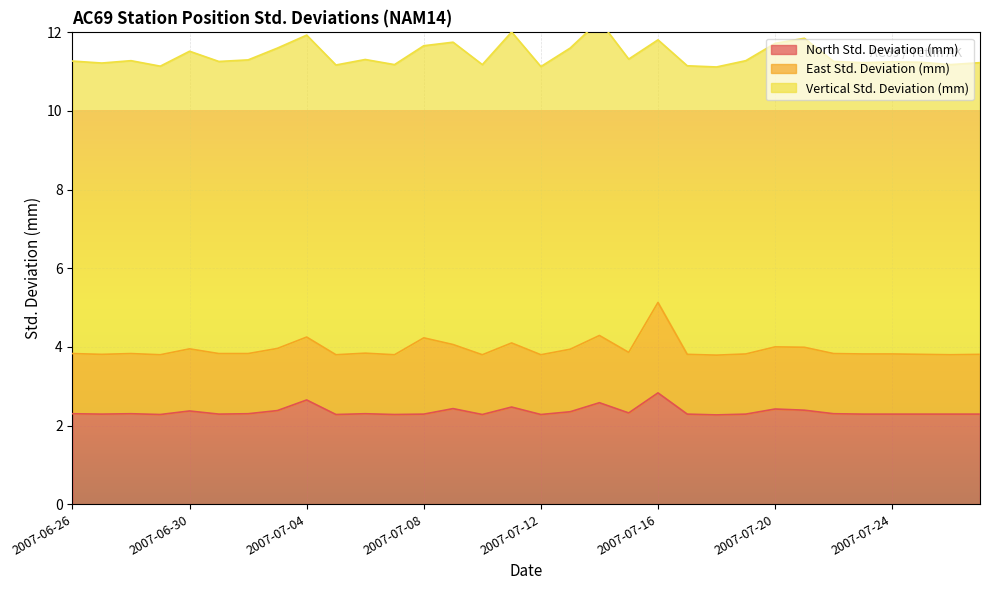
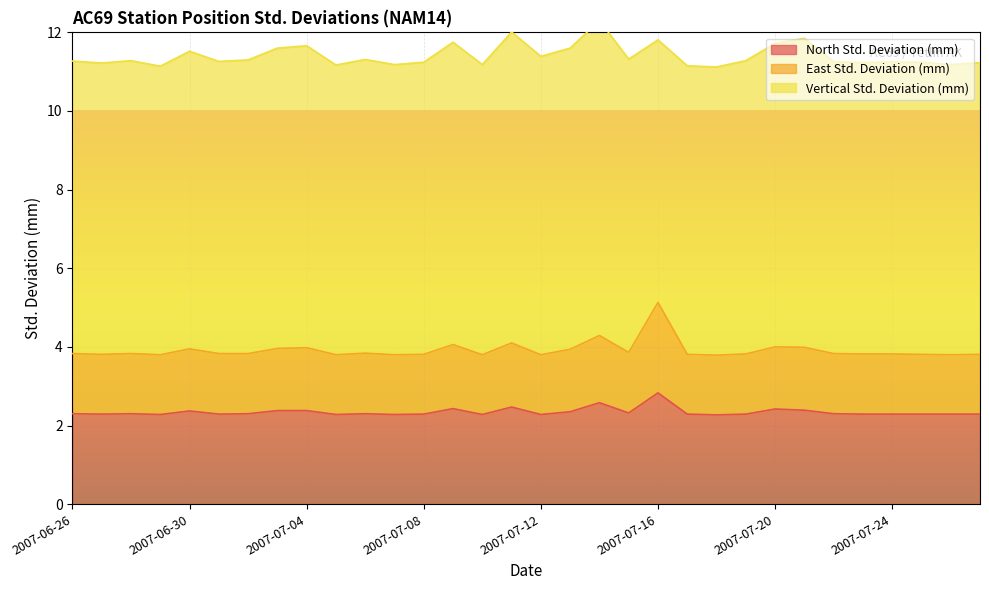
North Std. Deviation (mm), 2007-07-04: 2.7 -> 2.4
East Std. Deviation (mm), 2007-07-08: 1.9 -> 1.5
Vertical Std. Deviation (mm), 2007-07-12: 7.3 -> 7.6
